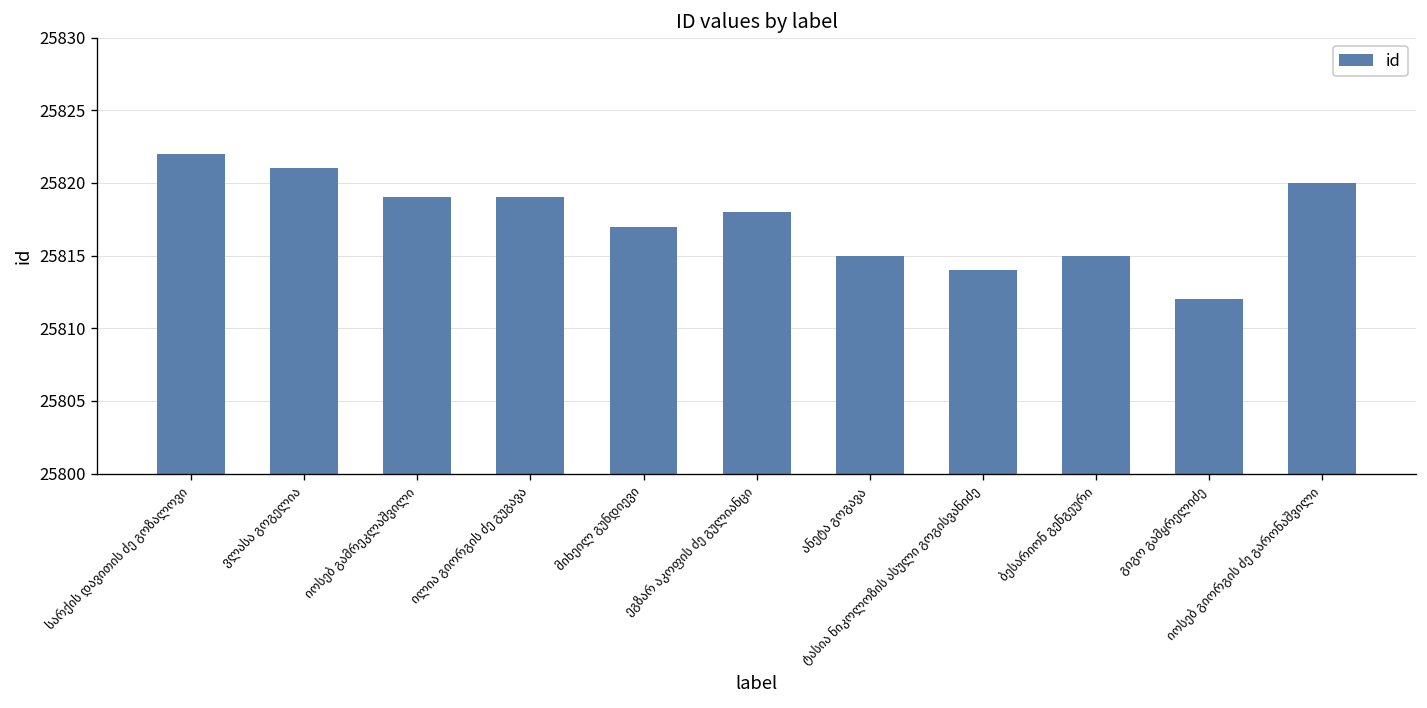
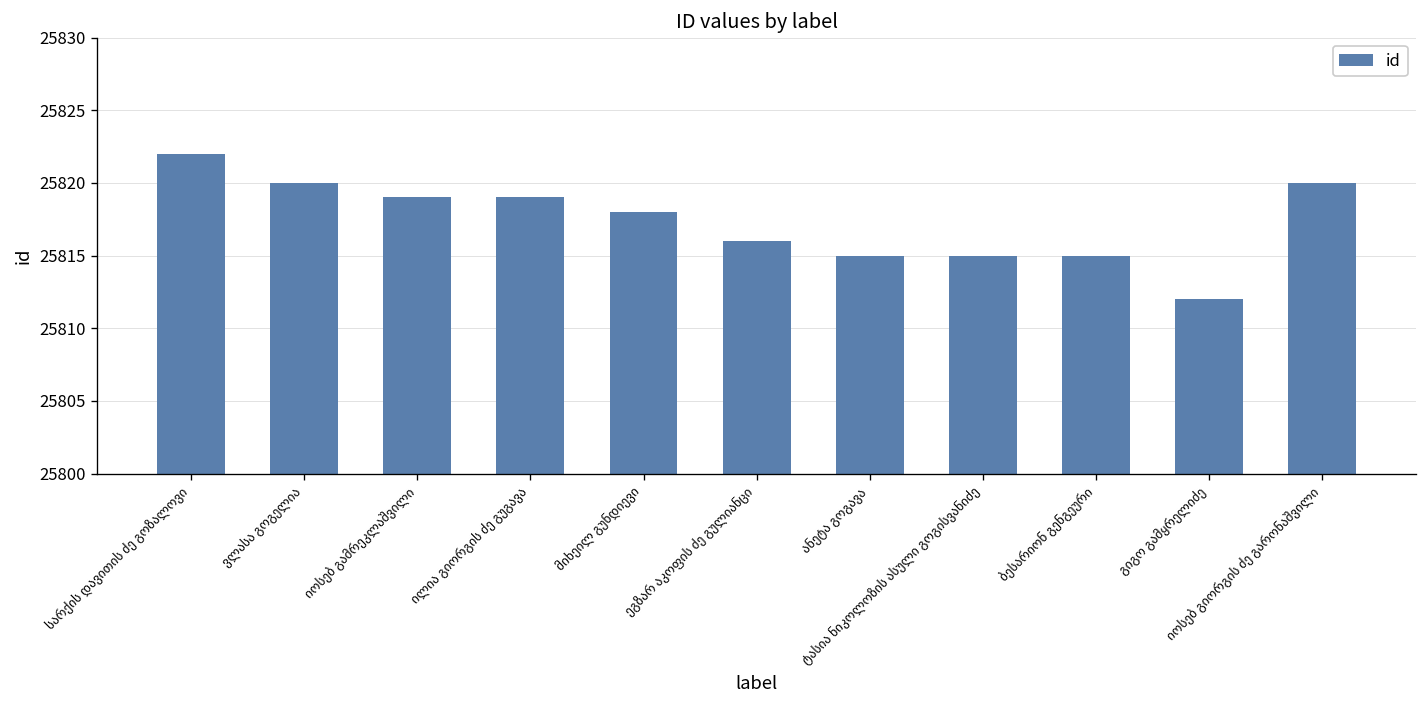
ვლასა გოგელია: 25821 -> 25820
მიხეილ გუნდიევი: 25817 -> 25818
ეგზარ აკოფის ძე გულიანცი: 25818 -> 25816
ტასია ნიკოლოზის ასული გოგისვანიძე: 25814 -> 25815
